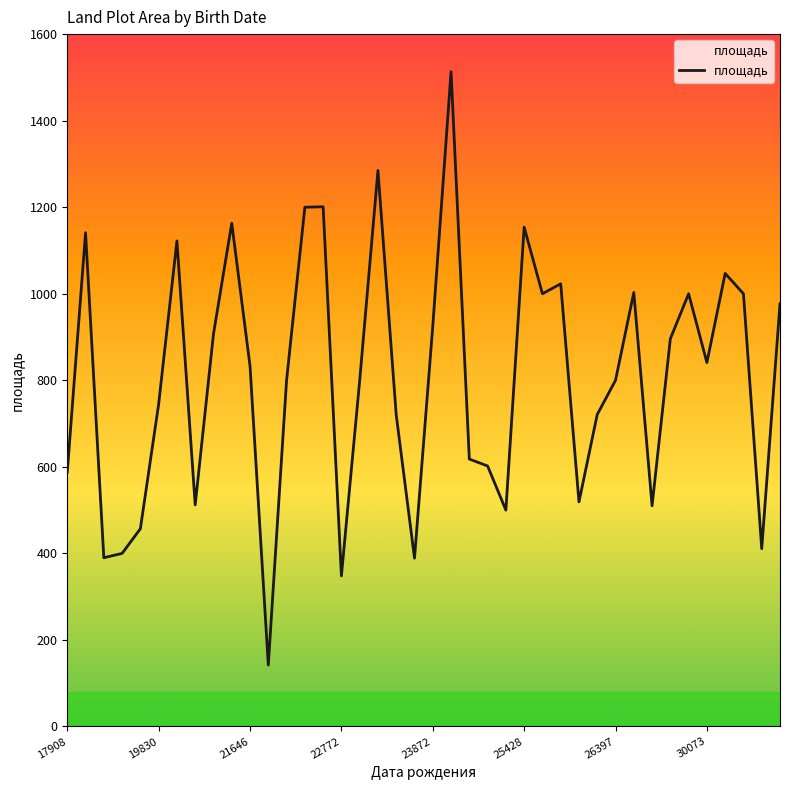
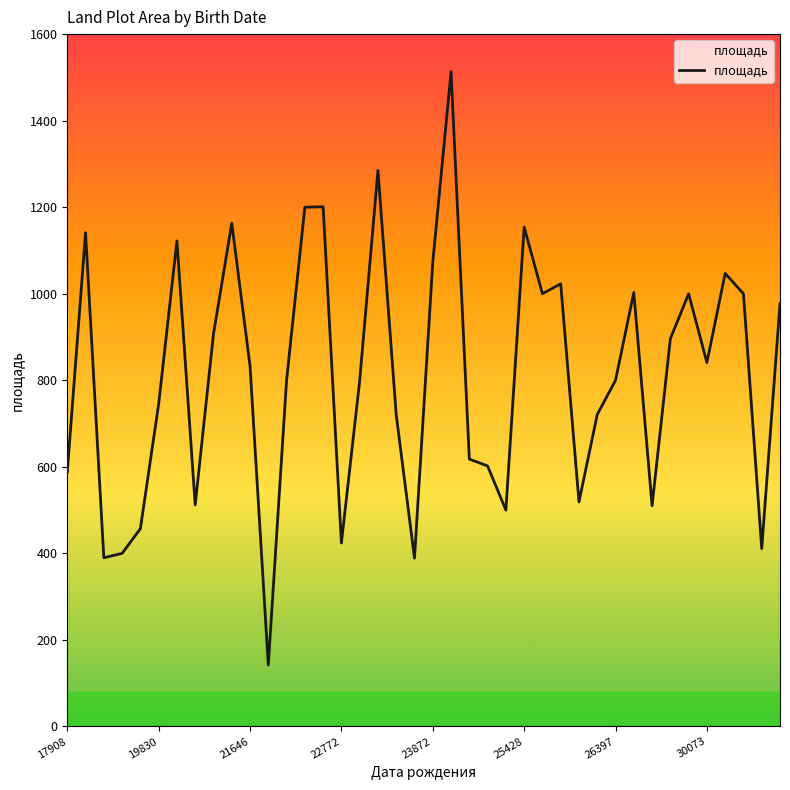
22772: 350 -> 420
23872: 930 -> 1070
